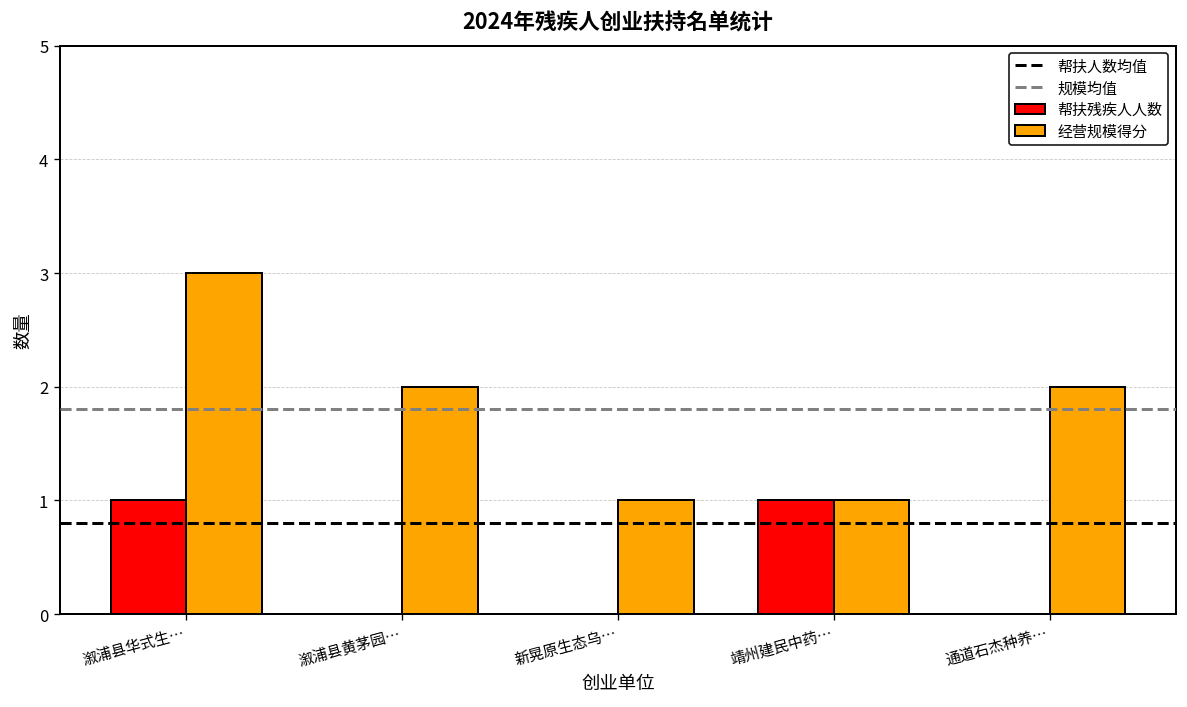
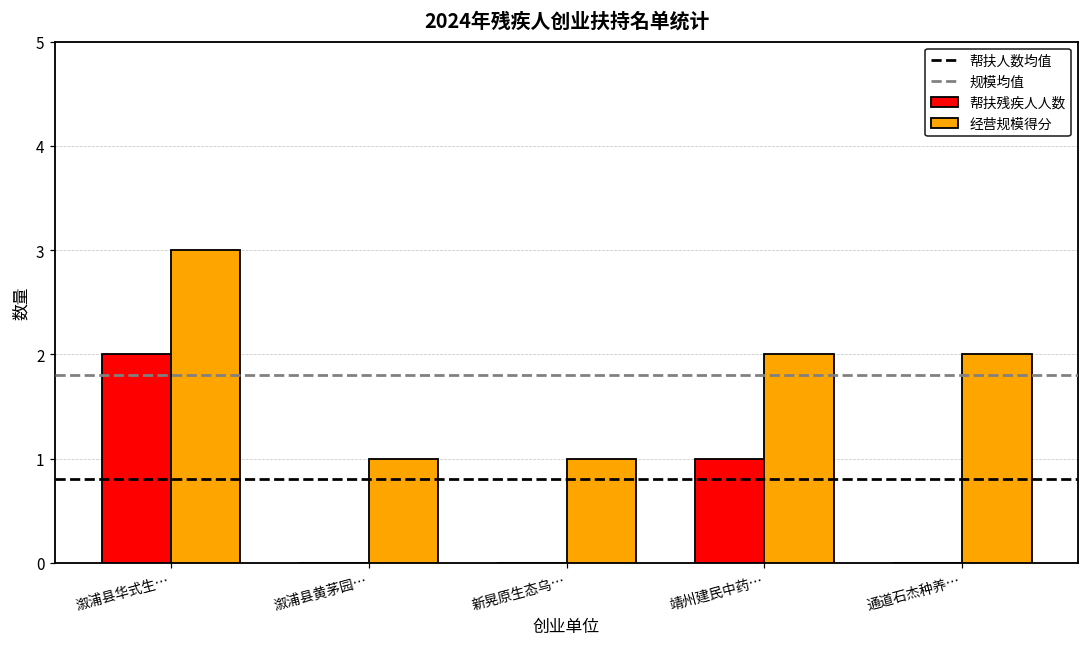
帮扶残疾人人数, 溆浦县华式生…: 1 -> 2
经营规模得分, 溆浦县黄茅园…: 2 -> 1
经营规模得分, 靖州建民中药…: 1 -> 2
